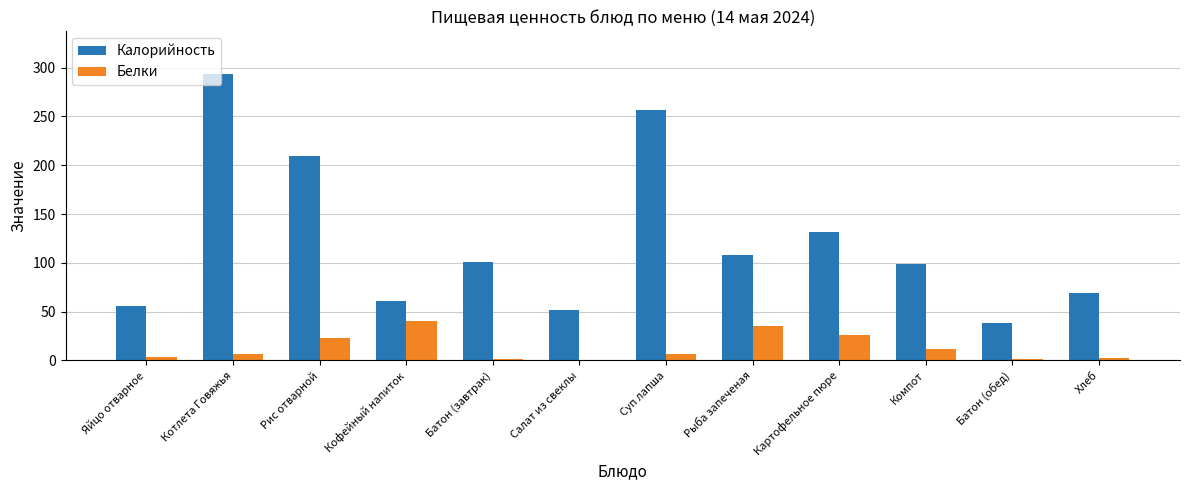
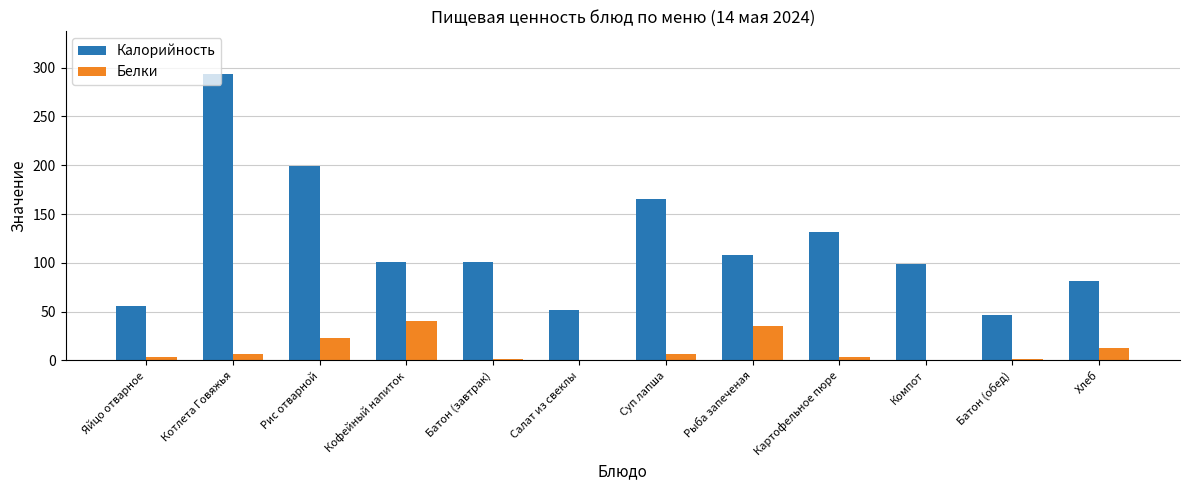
Калорийность, Рис отварной: 210 -> 200
Калорийность, Кофейный напиток: 60 -> 100
Калорийность, Суп лапша: 260 -> 170
Белки, Картофельное пюре: 30 -> 0
Белки, Компот: 10 -> 0
Калорийность, Батон (обед): 40 -> 50
Калорийность, Хлеб: 70 -> 80
Белки, Хлеб: 0 -> 10
